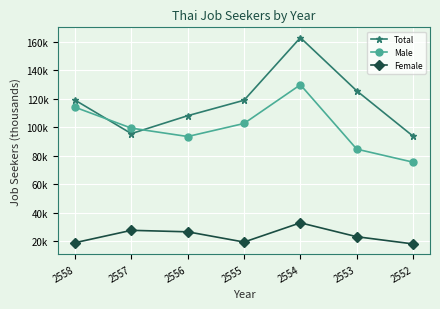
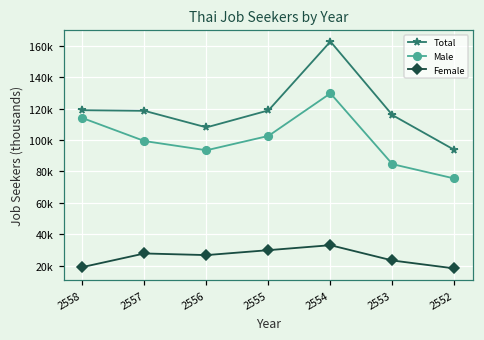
Total, 2557: 96000 -> 119000
Female, 2555: 20000 -> 30000
Total, 2553: 125000 -> 116000
